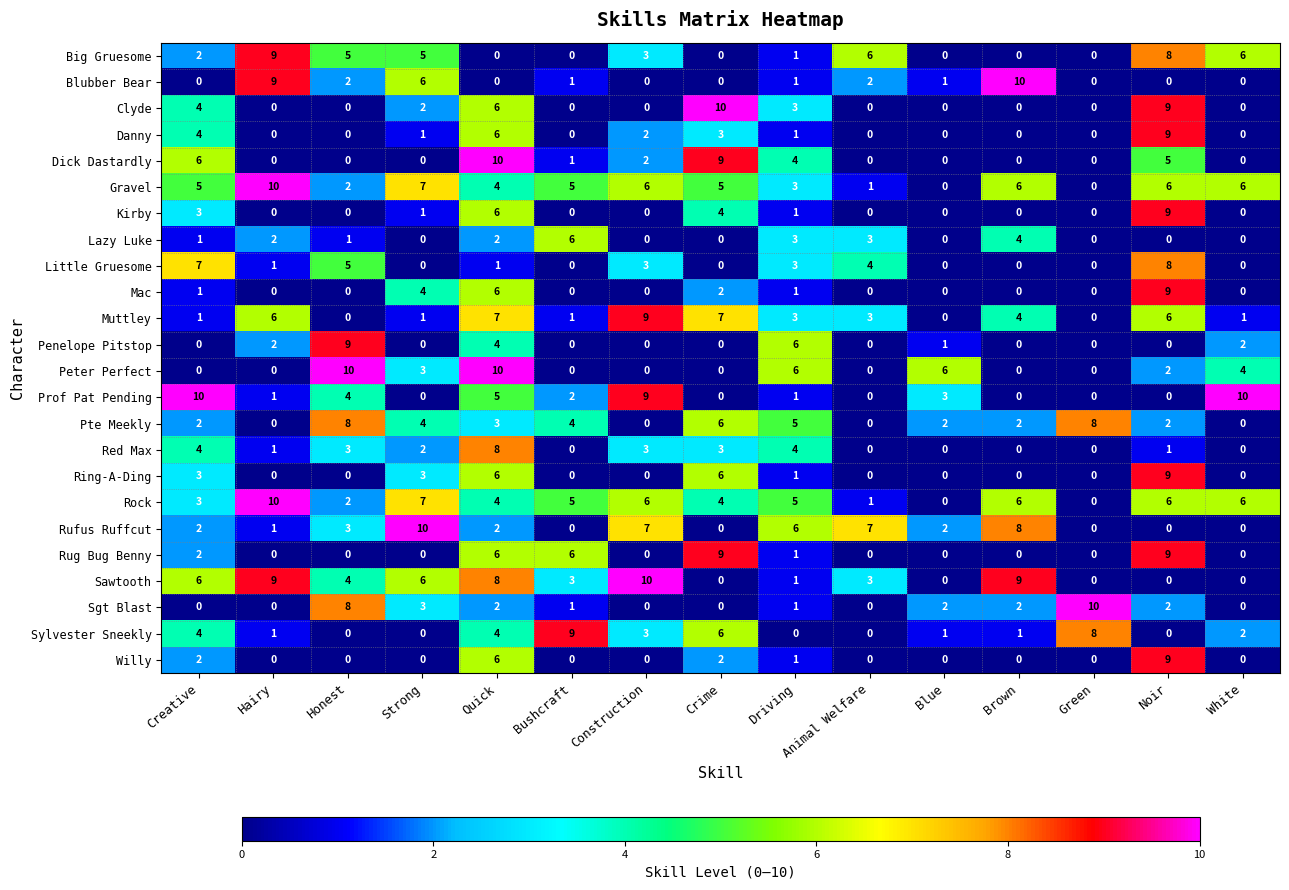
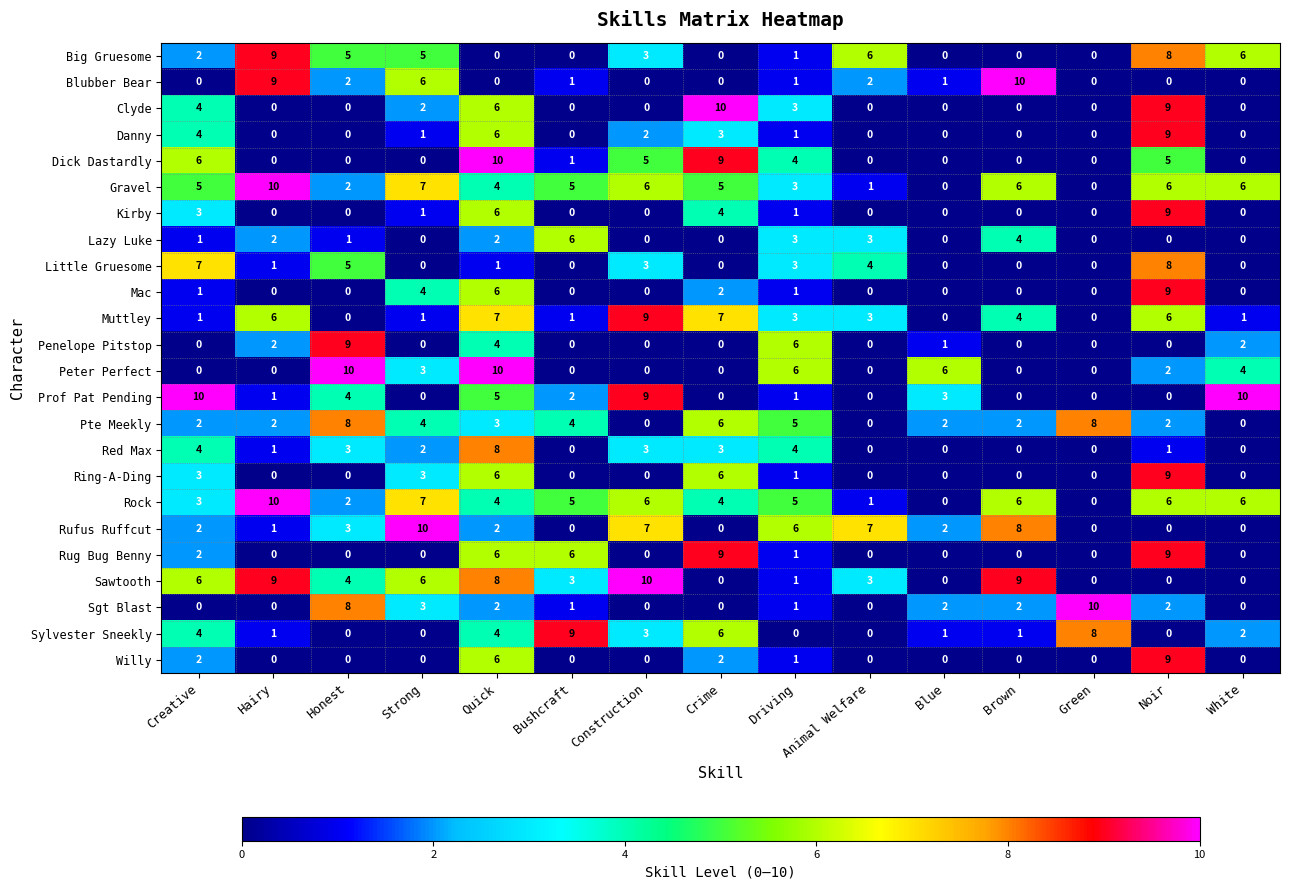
Dick Dastardly, Construction: 2 -> 5
Pte Meekly, Hairy: 0 -> 2
